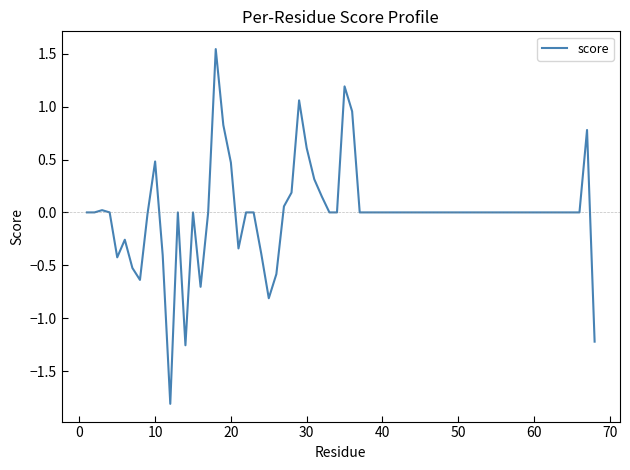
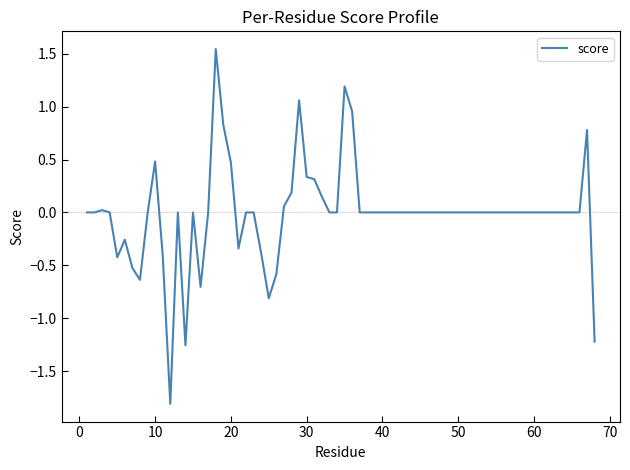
30: 0.61 -> 0.34
